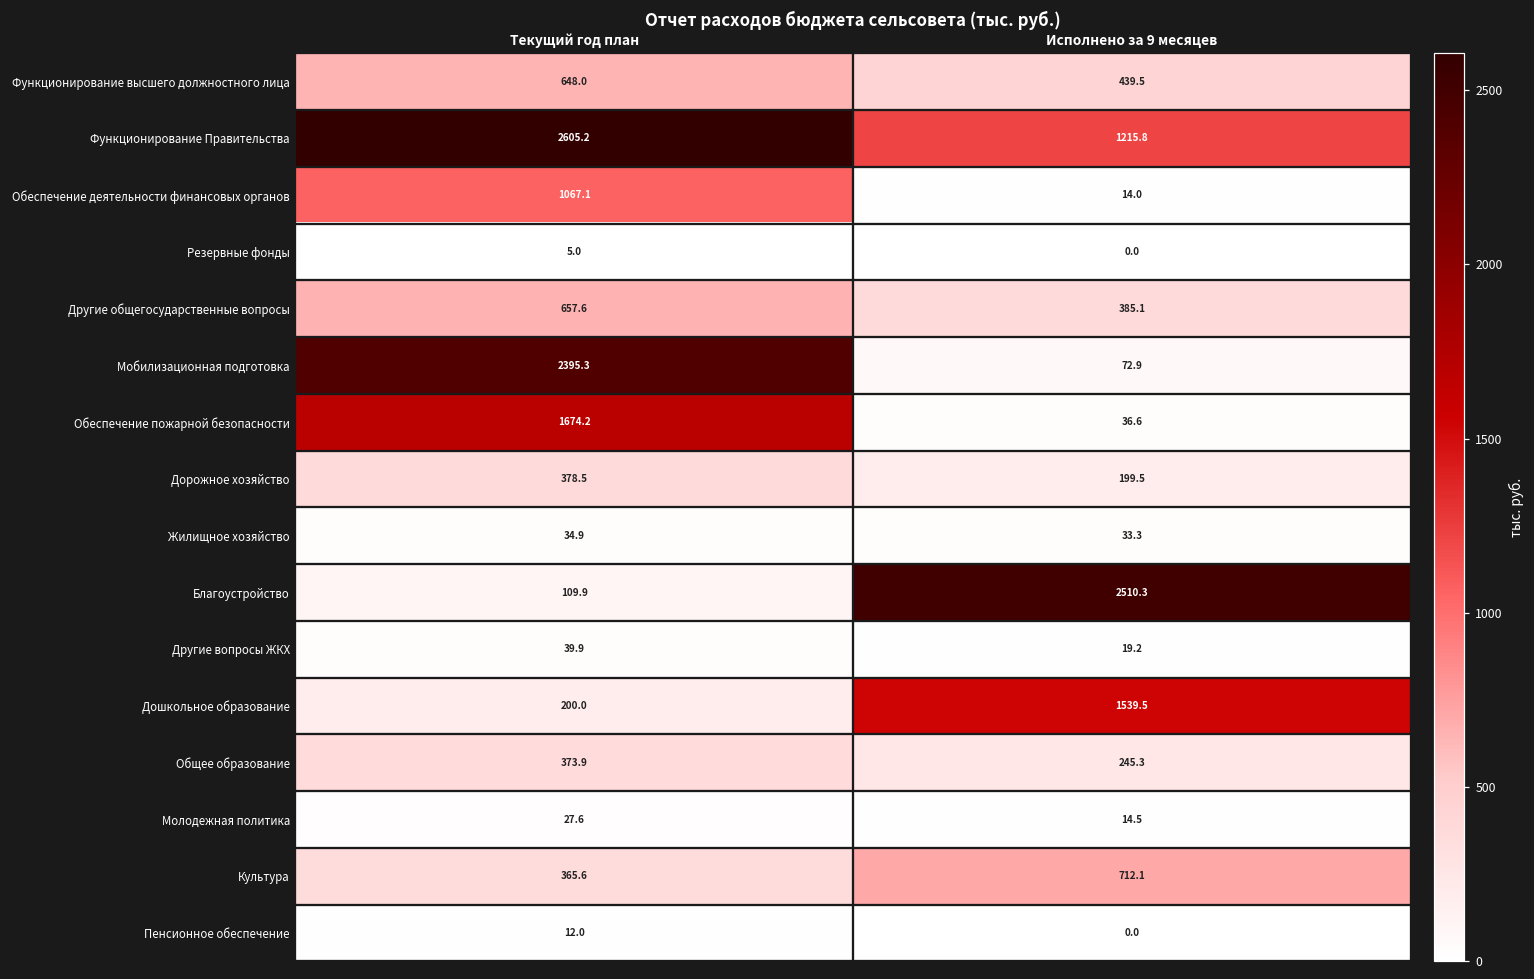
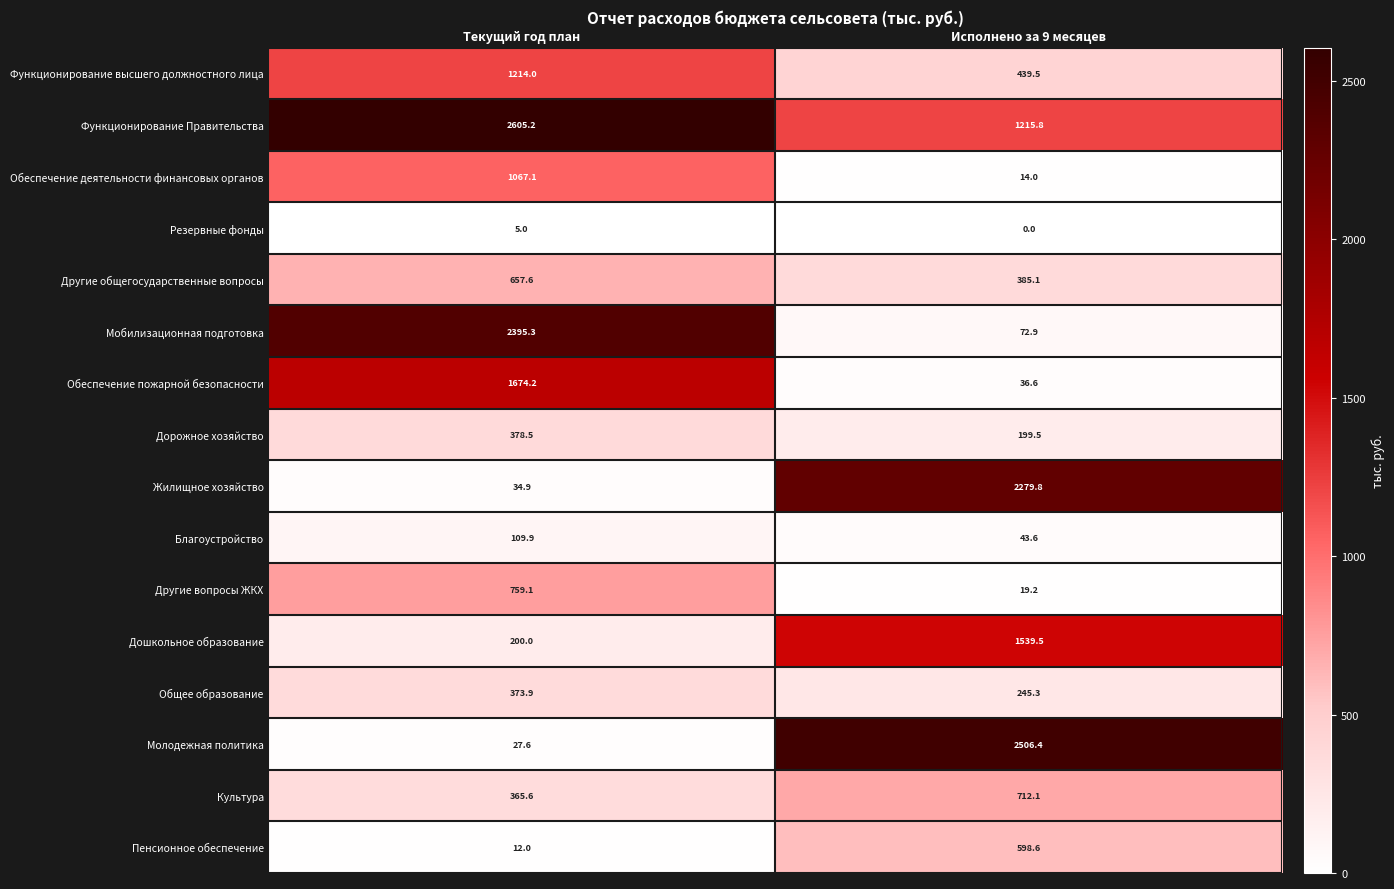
Функционирование высшего должностного лица, Текущий год план: 648.0 -> 1214.0
Жилищное хозяйство, Исполнено за 9 месяцев: 33.3 -> 2279.8
Благоустройство, Исполнено за 9 месяцев: 2510.3 -> 43.6
Другие вопросы ЖКХ, Текущий год план: 39.9 -> 759.1
Молодежная политика, Исполнено за 9 месяцев: 14.5 -> 2506.4
Пенсионное обеспечение, Исполнено за 9 месяцев: 0.0 -> 598.6
